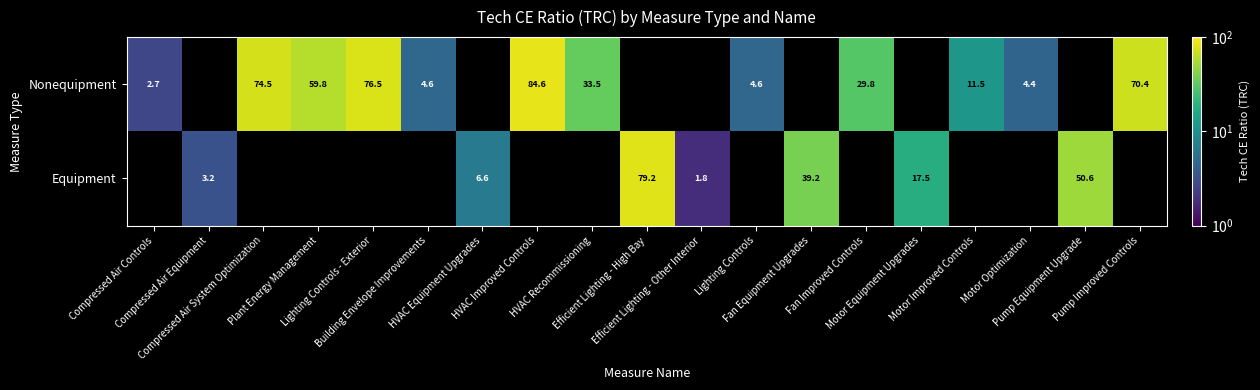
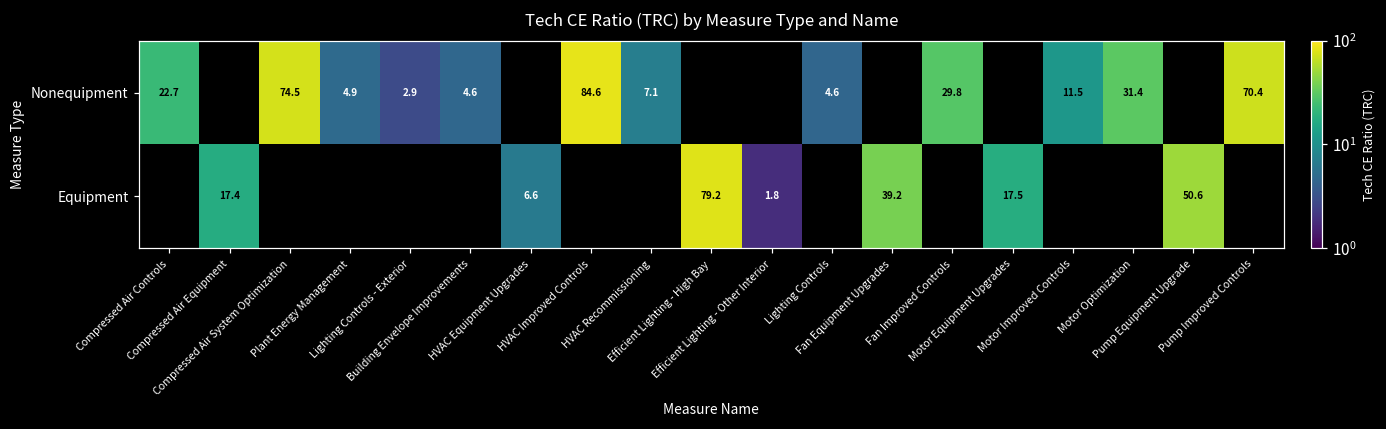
Nonequipment, Compressed Air Controls: 2.7 -> 22.7
Nonequipment, Plant Energy Management: 59.8 -> 4.9
Nonequipment, Lighting Controls - Exterior: 76.5 -> 2.9
Nonequipment, HVAC Recommissioning: 33.5 -> 7.1
Nonequipment, Motor Optimization: 4.4 -> 31.4
Equipment, Compressed Air Equipment: 3.2 -> 17.4
